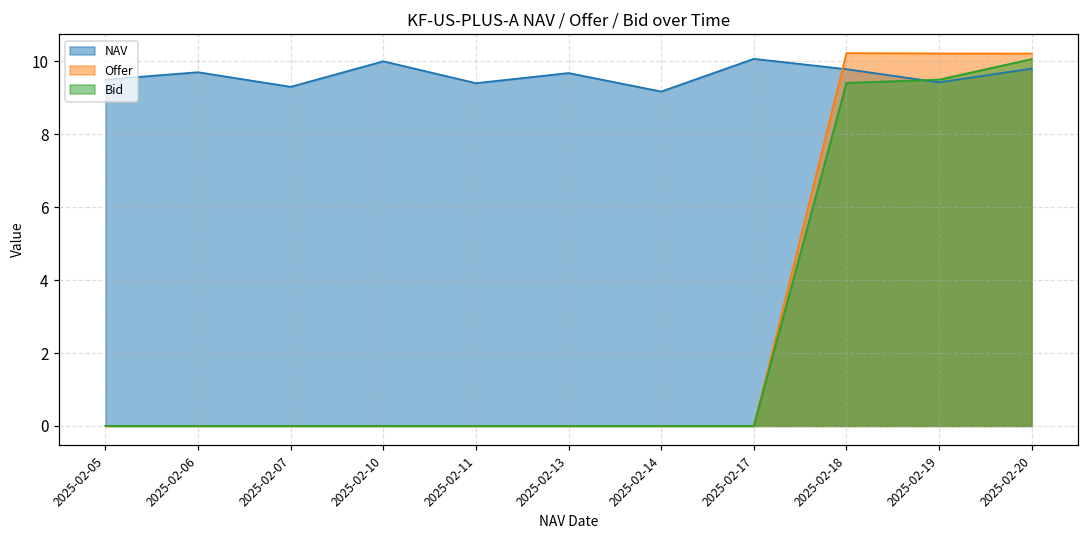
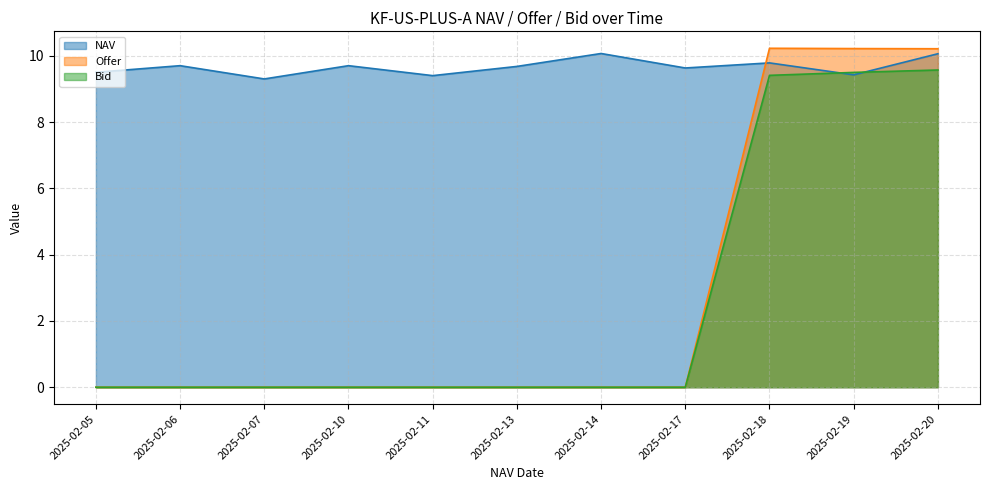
NAV, 2025-02-10: 10.0 -> 9.7
NAV, 2025-02-14: 9.2 -> 10.1
NAV, 2025-02-17: 10.1 -> 9.6
NAV, 2025-02-20: 9.8 -> 10.1
Bid, 2025-02-20: 10.1 -> 9.6
